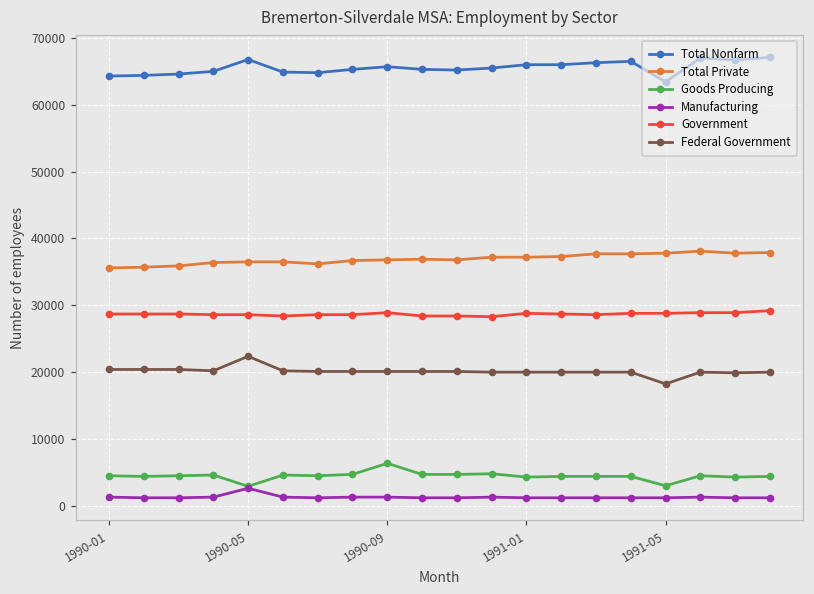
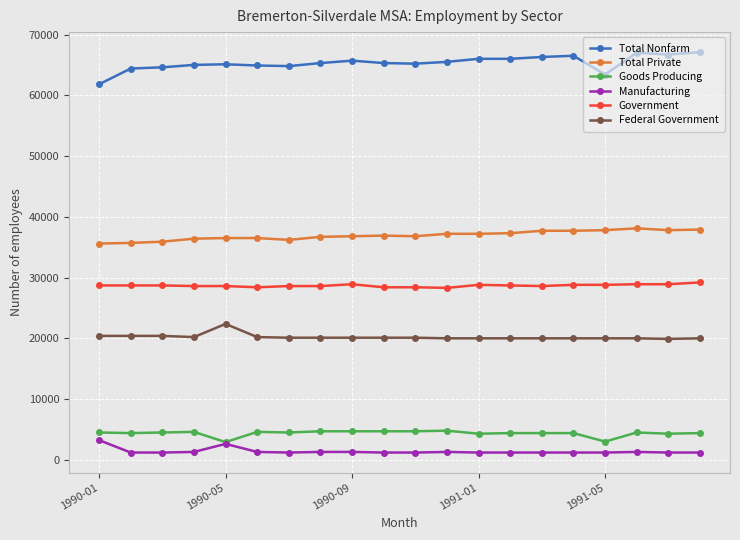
Total Nonfarm, 1990-01: 64000 -> 62000
Manufacturing, 1990-01: 1000 -> 3000
Total Nonfarm, 1990-05: 67000 -> 65000
Goods Producing, 1990-09: 6000 -> 5000
Federal Government, 1991-05: 18000 -> 20000
